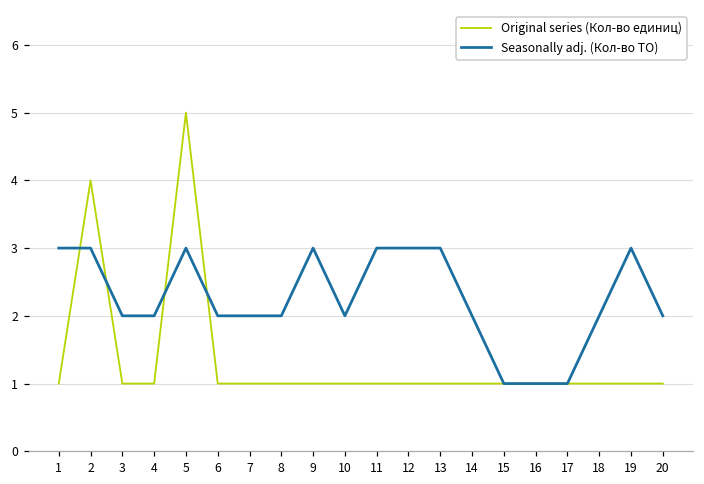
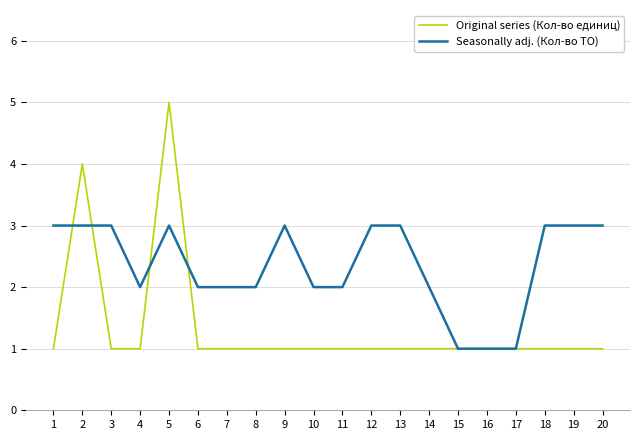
Seasonally adj. (Кол-во ТО), 3: 2 -> 3
Seasonally adj. (Кол-во ТО), 11: 3 -> 2
Seasonally adj. (Кол-во ТО), 18: 2 -> 3
Seasonally adj. (Кол-во ТО), 20: 2 -> 3
